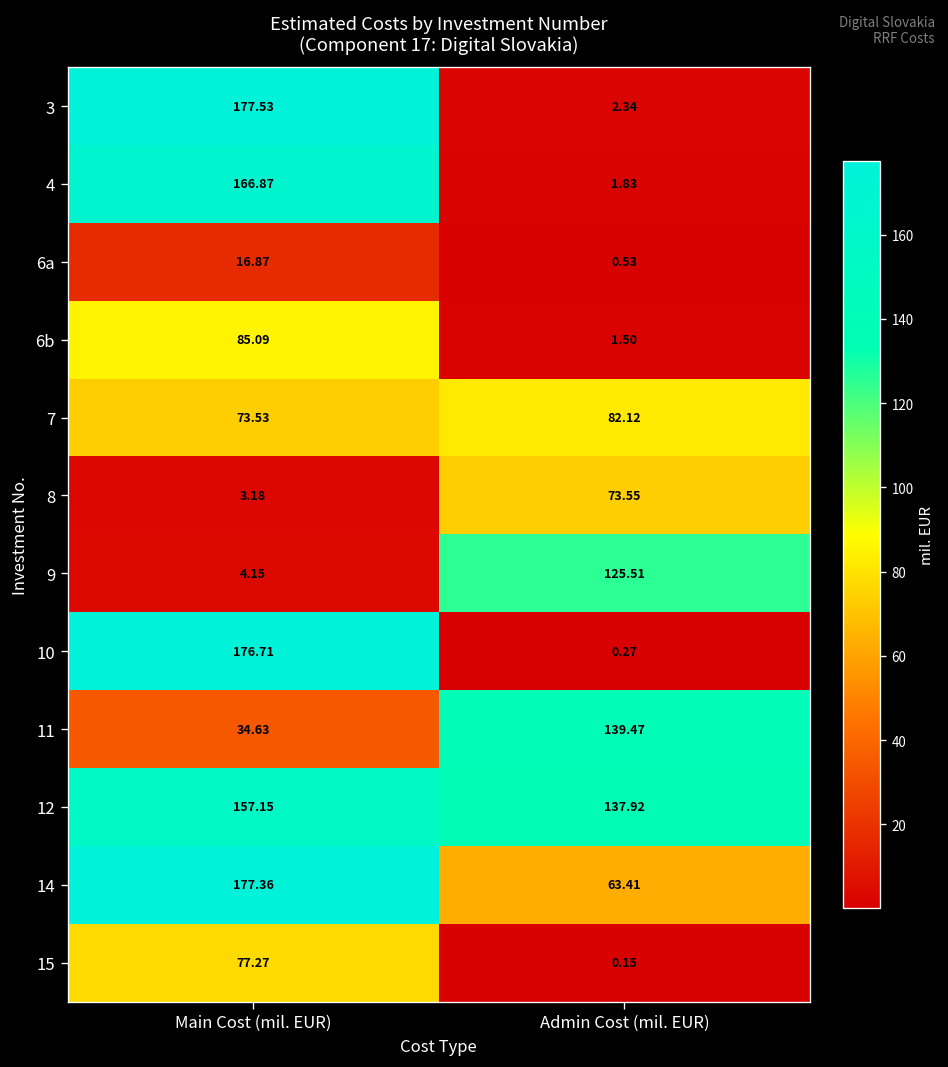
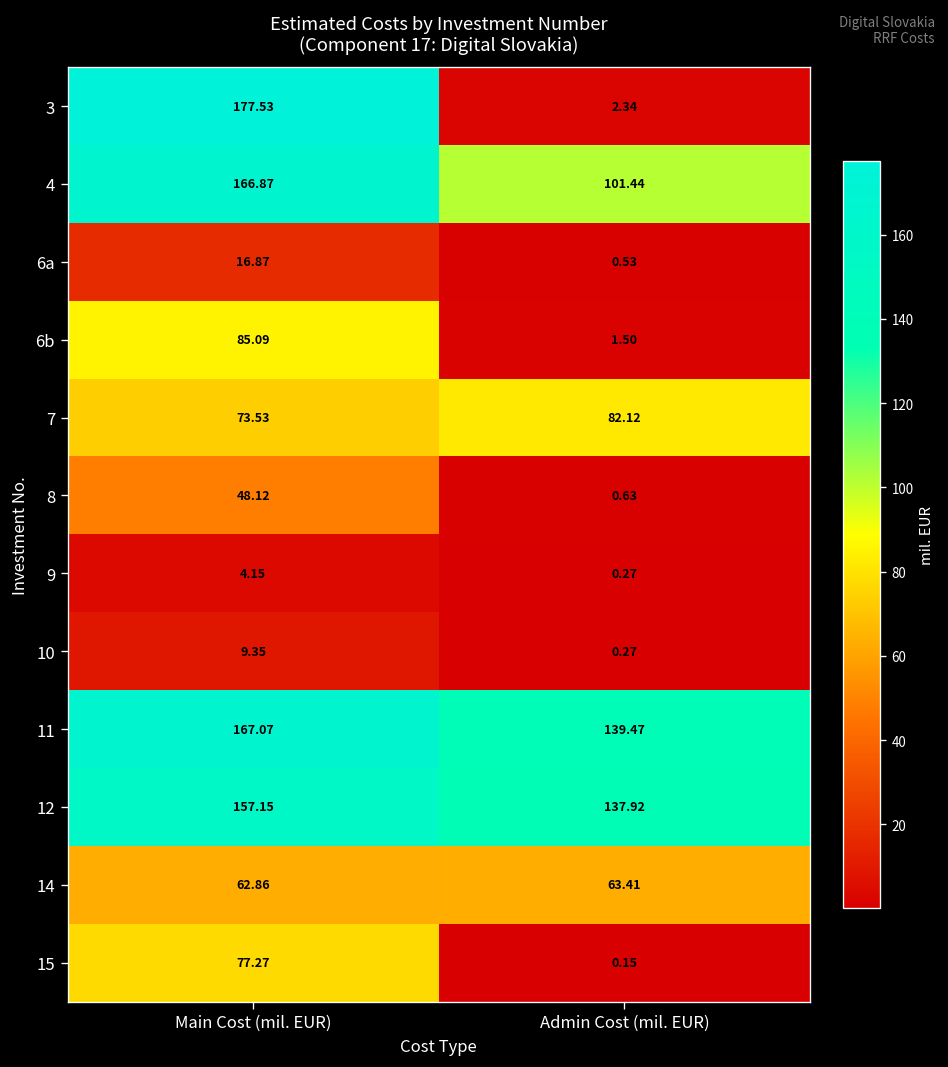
4, Admin Cost (mil. EUR): 1.83 -> 101.44
8, Main Cost (mil. EUR): 3.18 -> 48.12
8, Admin Cost (mil. EUR): 73.55 -> 0.63
9, Admin Cost (mil. EUR): 125.51 -> 0.27
10, Main Cost (mil. EUR): 176.71 -> 9.35
11, Main Cost (mil. EUR): 34.63 -> 167.07
14, Main Cost (mil. EUR): 177.36 -> 62.86
